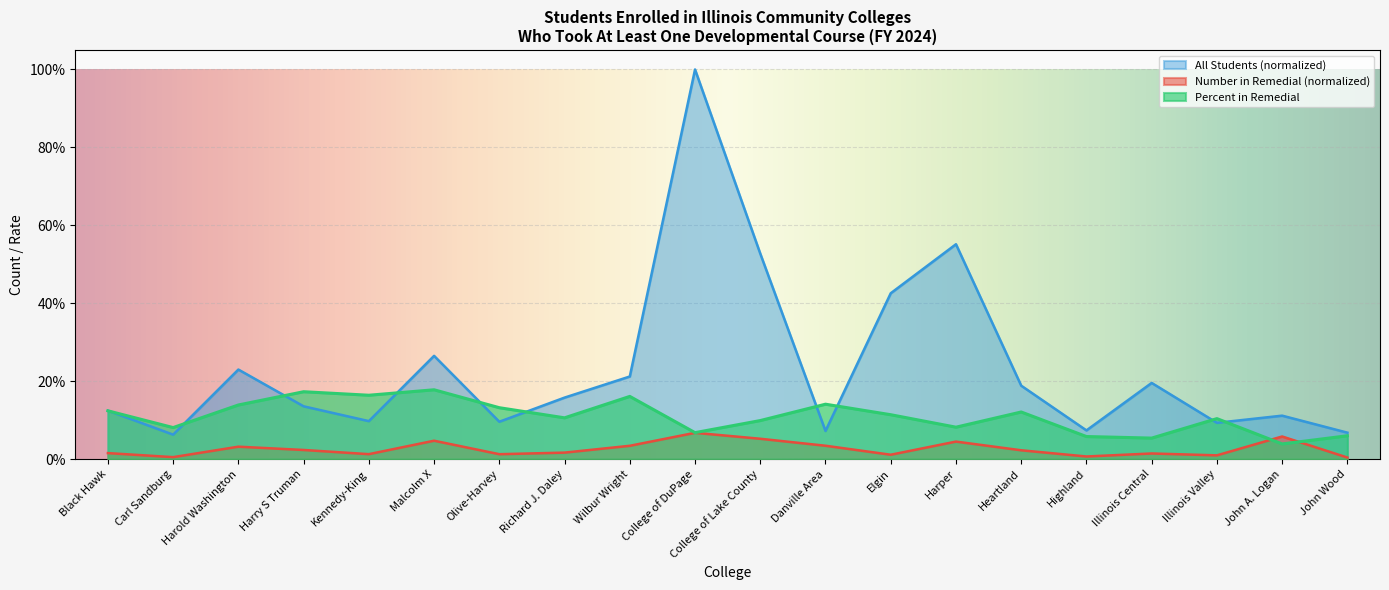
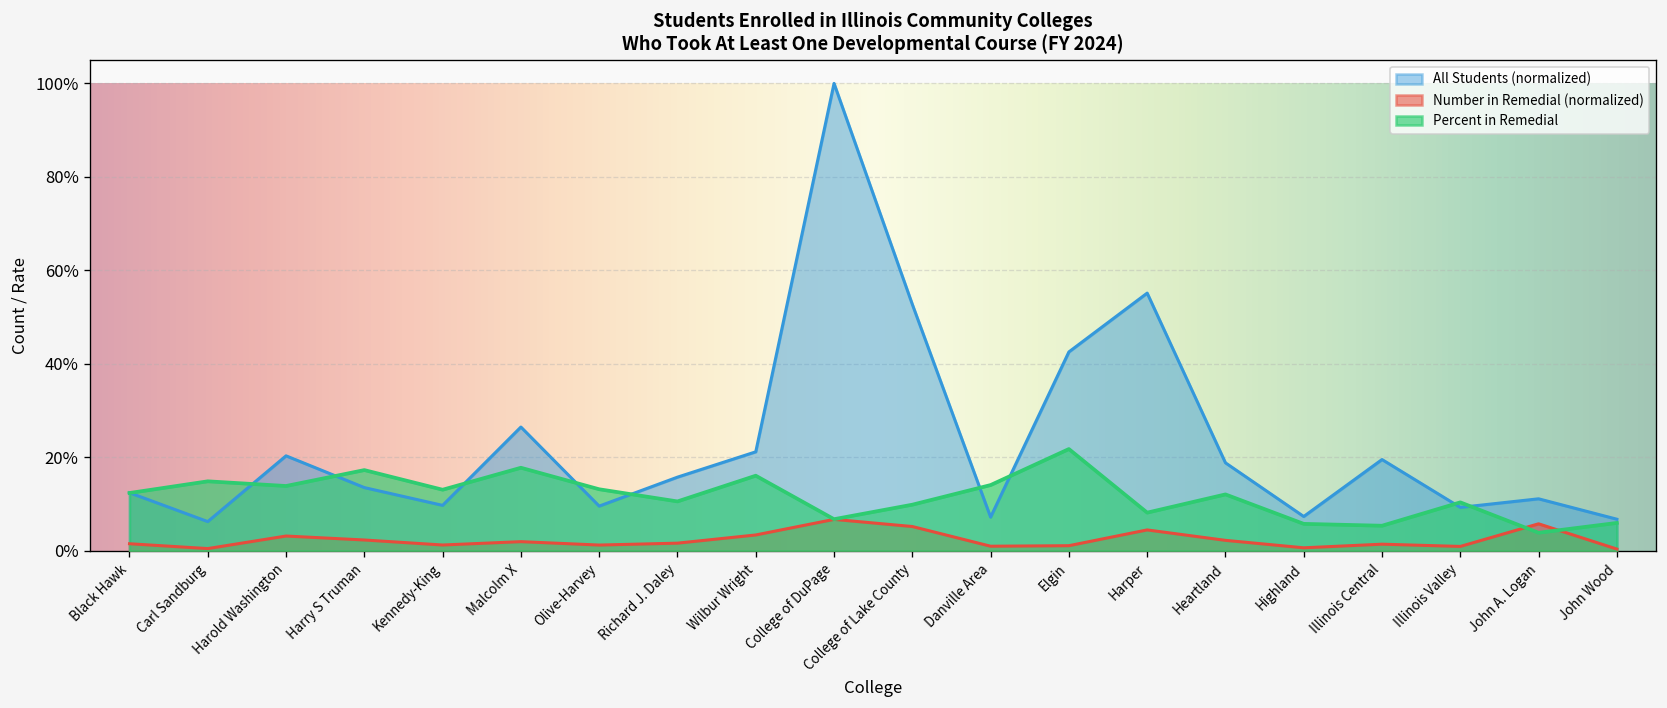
Percent in Remedial, Carl Sandburg: 8% -> 15%
All Students (normalized), Harold Washington: 23% -> 20%
Percent in Remedial, Kennedy-King: 16% -> 13%
Number in Remedial (normalized), Malcolm X: 5% -> 2%
Number in Remedial (normalized), Danville Area: 3% -> 1%
Percent in Remedial, Elgin: 11% -> 22%
